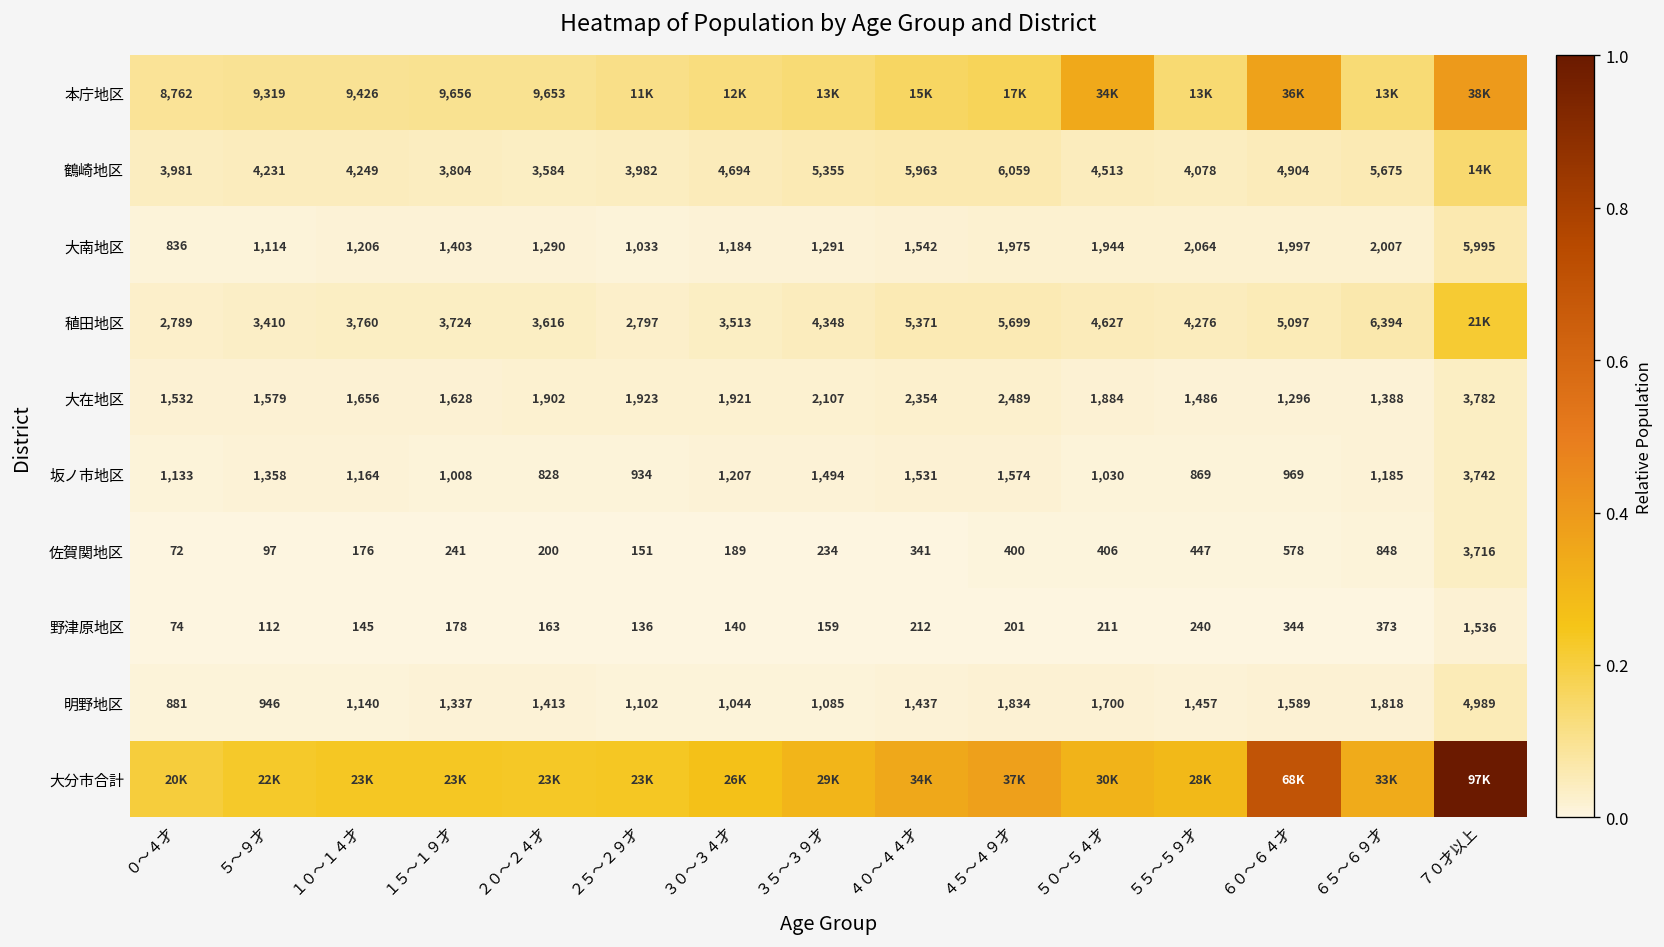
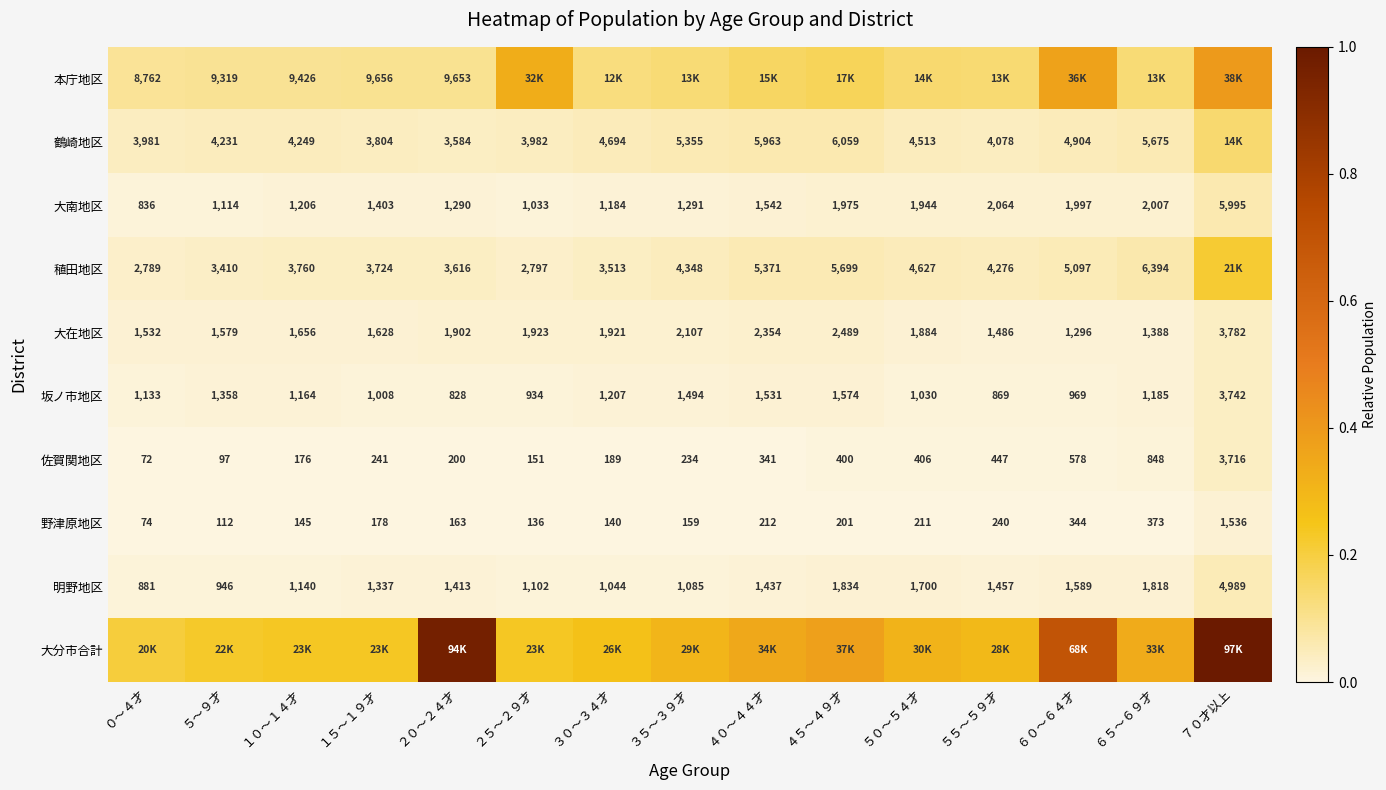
本庁地区, ２５～２９才: 11K -> 32K
本庁地区, ５０～５４才: 34K -> 14K
大分市合計, ２０～２４才: 23K -> 94K
